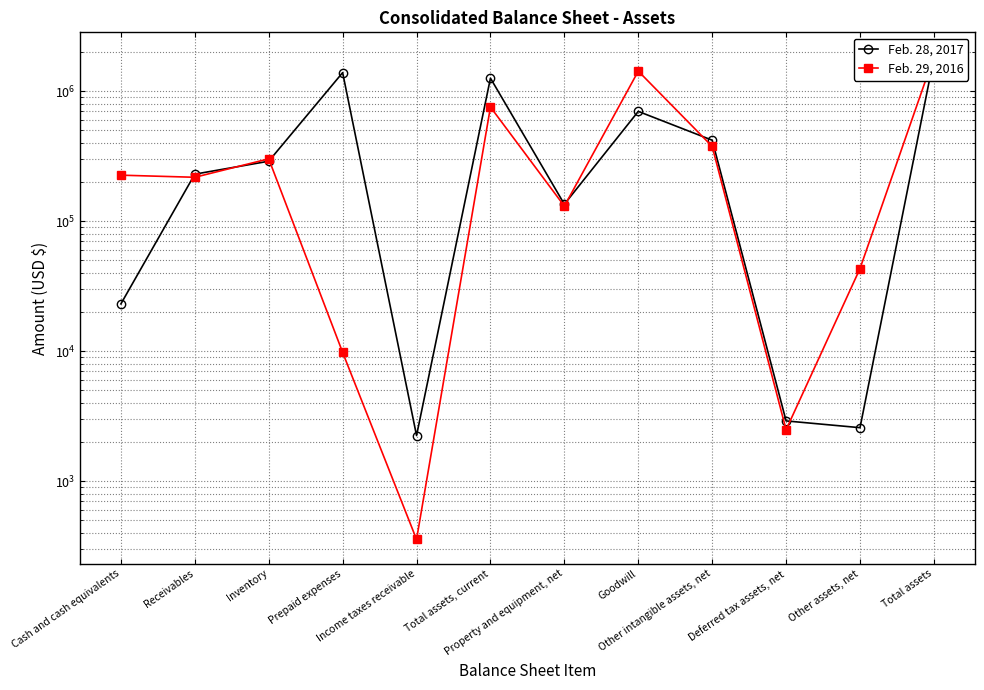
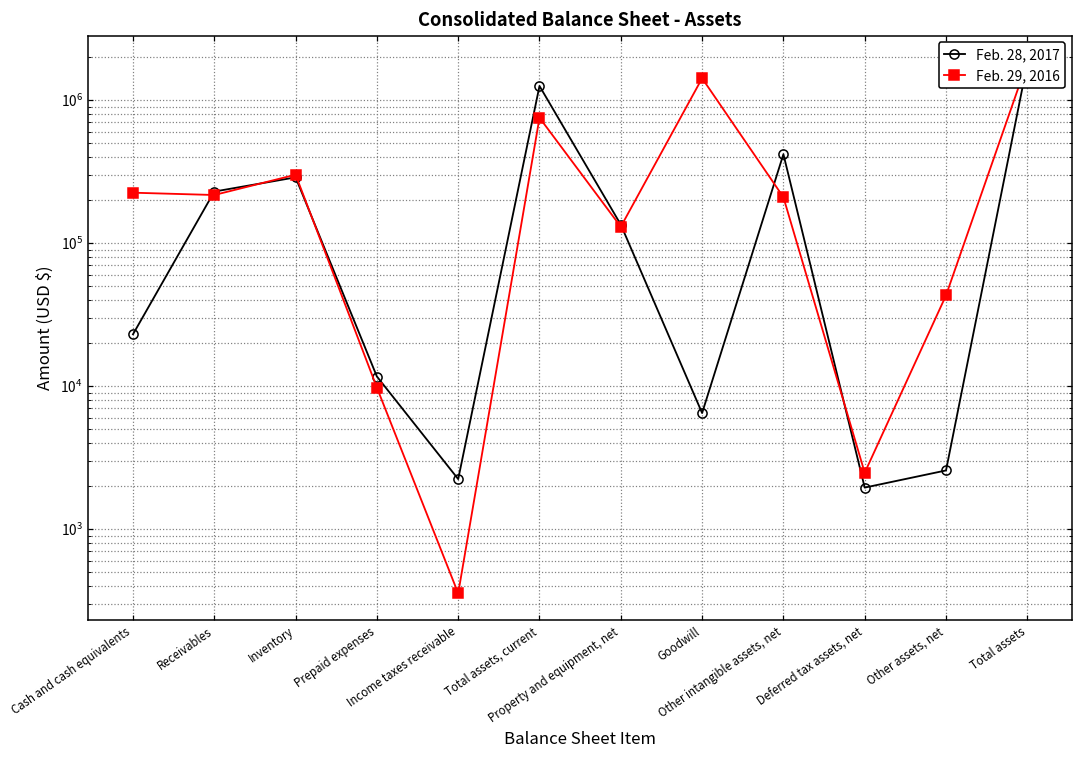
Feb. 28, 2017, Prepaid expenses: 1400000 -> 12000
Feb. 28, 2017, Goodwill: 700000 -> 6000
Feb. 29, 2016, Other intangible assets, net: 380000 -> 210000
Feb. 28, 2017, Deferred tax assets, net: 2900 -> 2000
